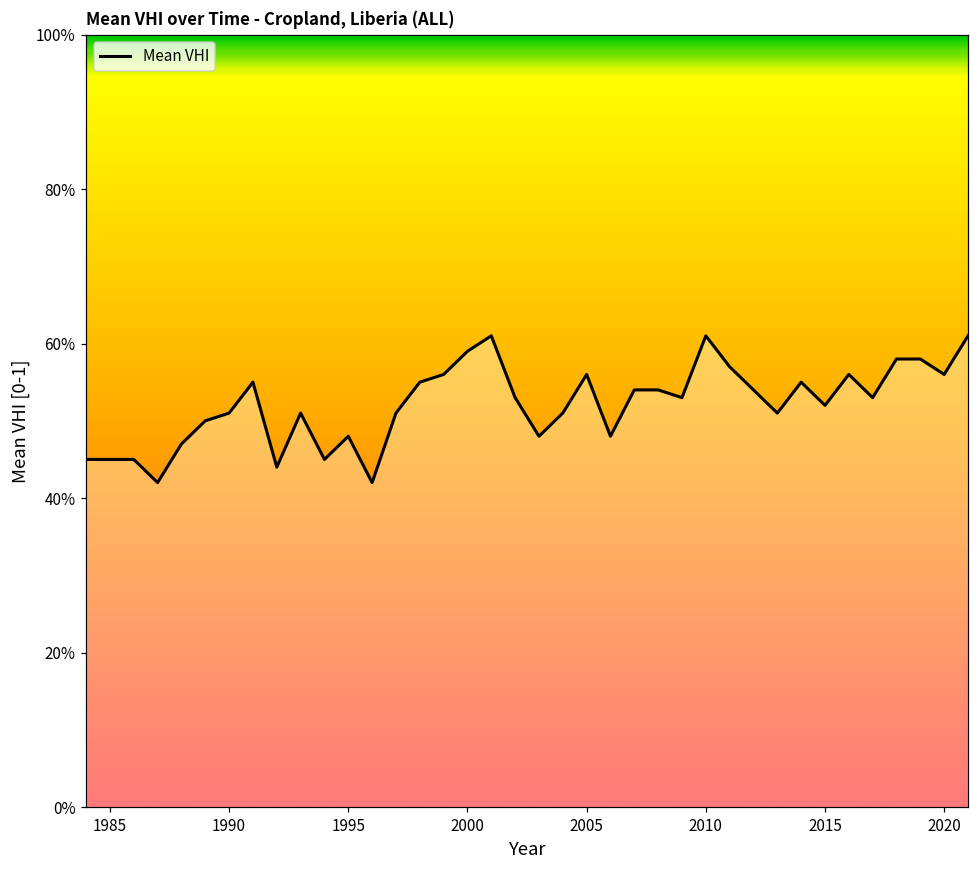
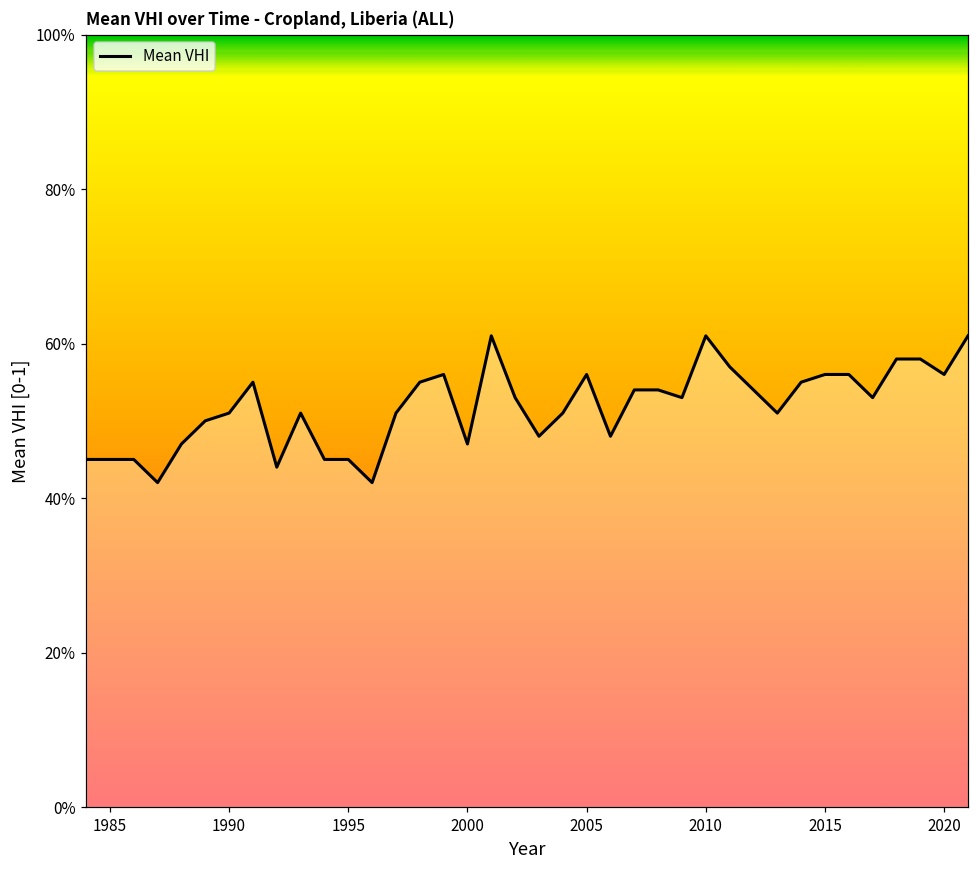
1995: 48% -> 45%
2000: 59% -> 47%
2015: 52% -> 56%
